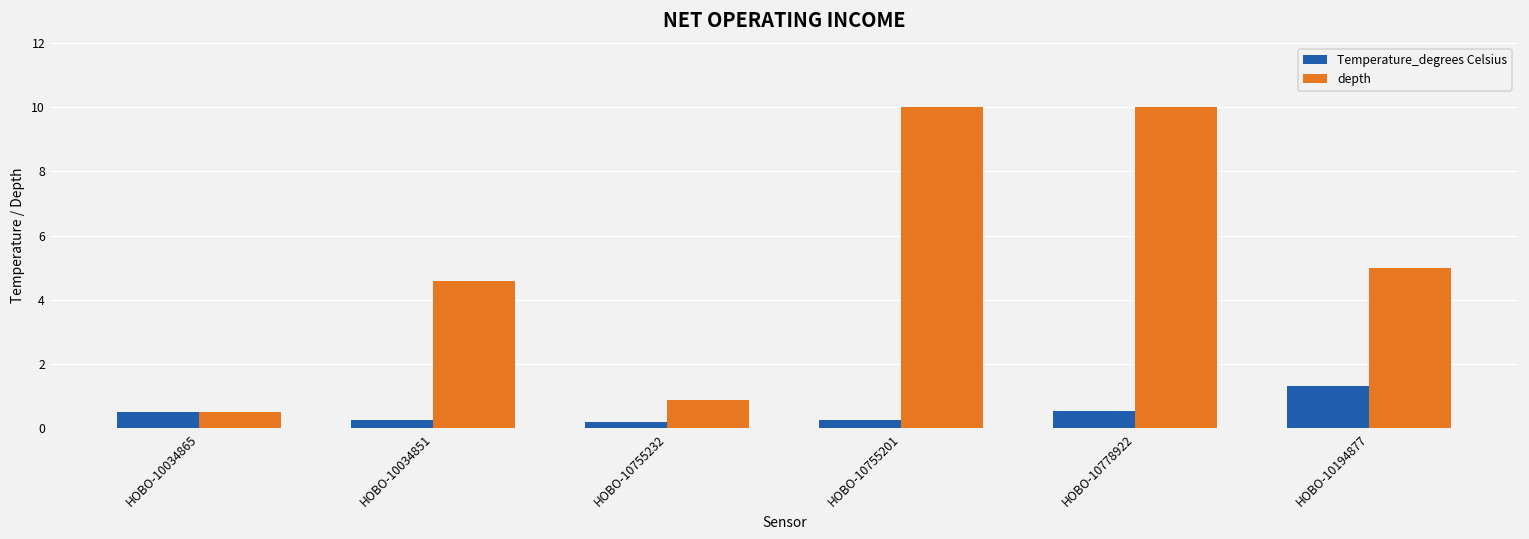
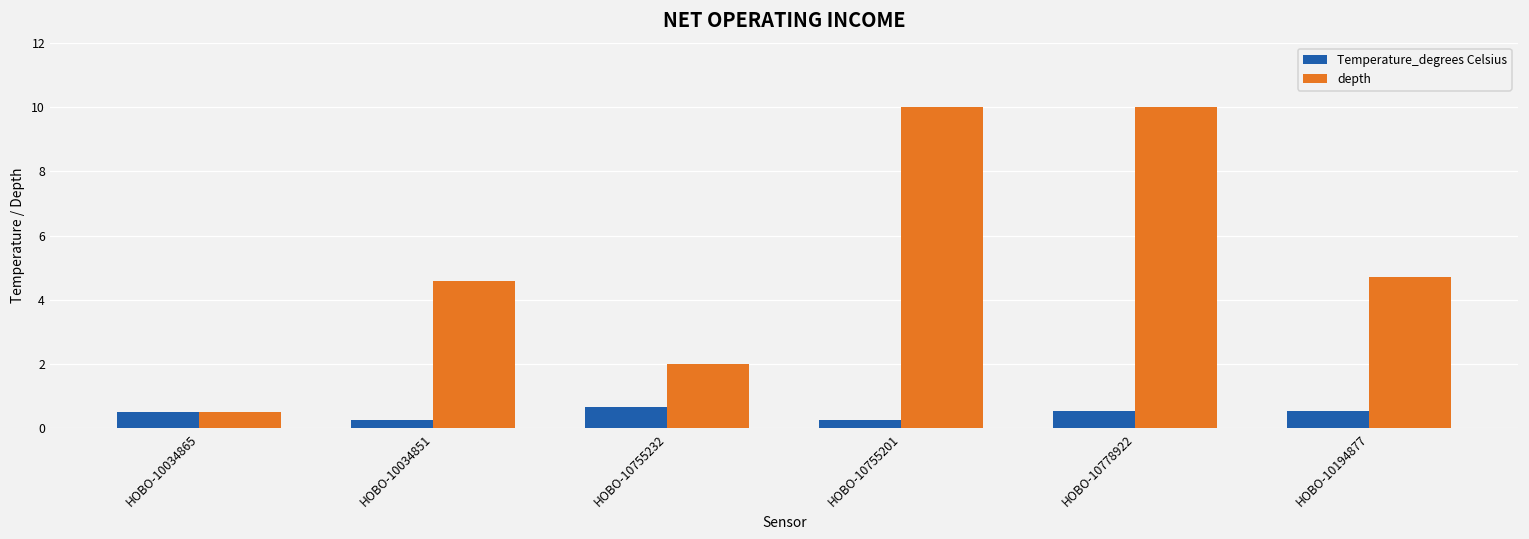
Temperature_degrees Celsius, HOBO-10755232: 0.2 -> 0.7
depth, HOBO-10755232: 0.9 -> 2.0
Temperature_degrees Celsius, HOBO-10194877: 1.3 -> 0.6
depth, HOBO-10194877: 5.0 -> 4.7
